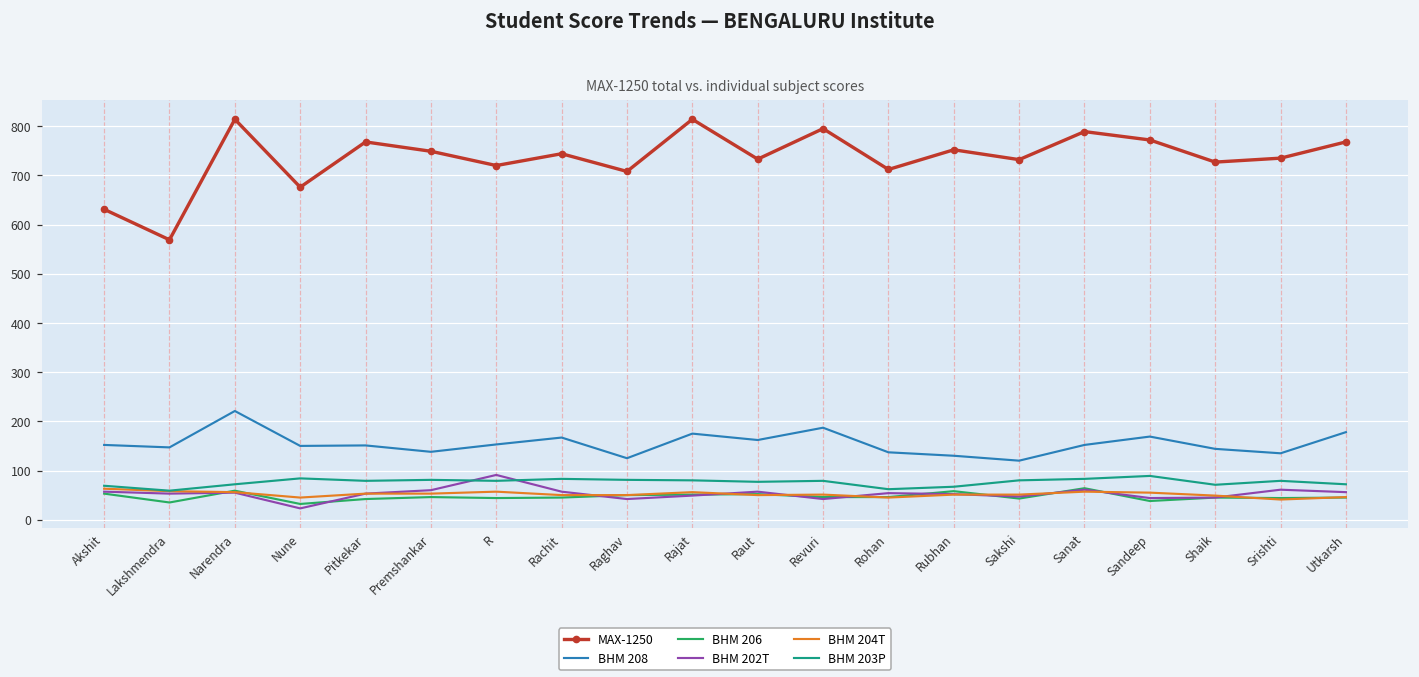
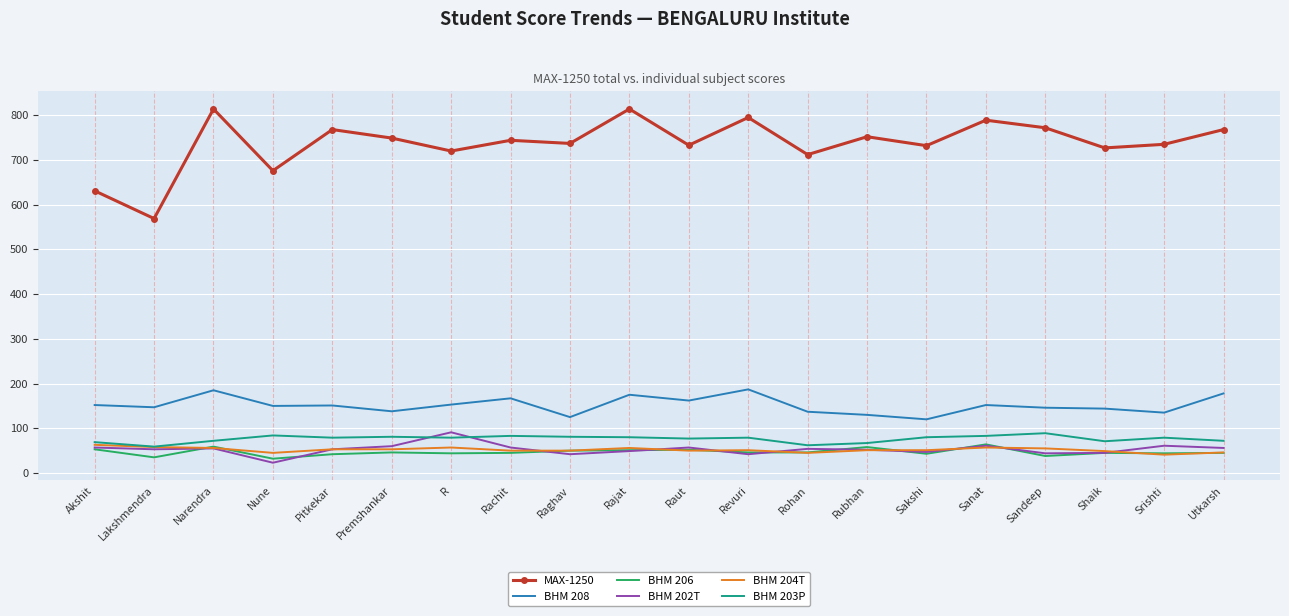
BHM 208, Narendra: 220 -> 190
MAX-1250, Raghav: 710 -> 740
BHM 208, Sandeep: 170 -> 150
